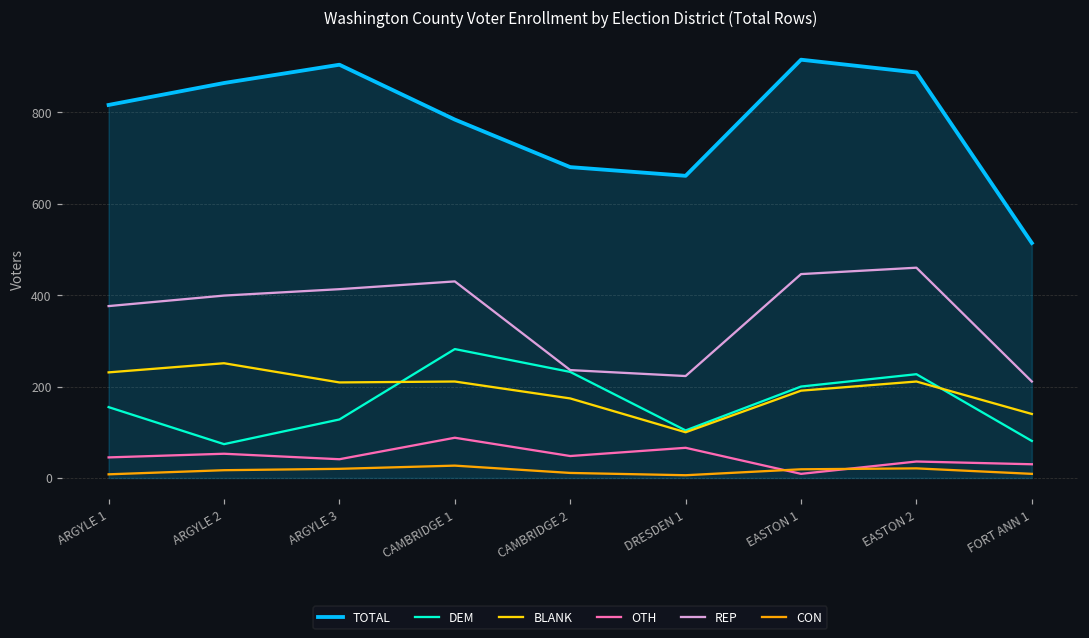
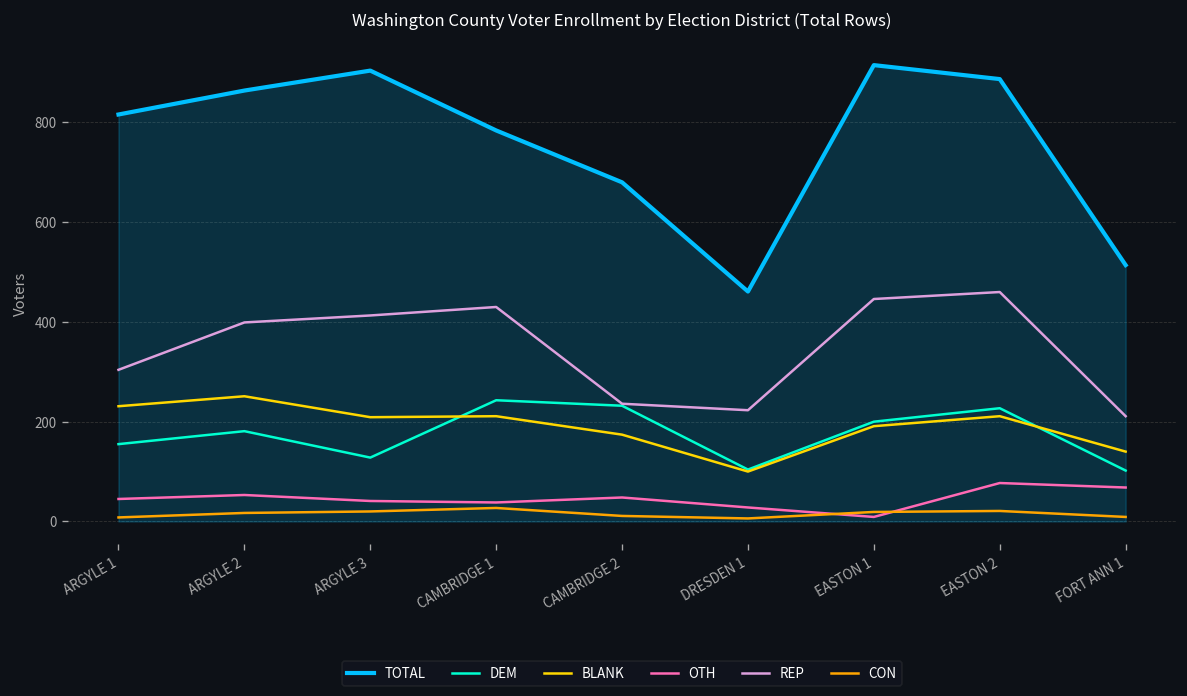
REP, ARGYLE 1: 380 -> 300
DEM, ARGYLE 2: 70 -> 180
DEM, CAMBRIDGE 1: 280 -> 240
OTH, CAMBRIDGE 1: 90 -> 40
TOTAL, DRESDEN 1: 660 -> 460
OTH, DRESDEN 1: 70 -> 30
OTH, EASTON 2: 40 -> 80
DEM, FORT ANN 1: 80 -> 100
OTH, FORT ANN 1: 30 -> 70
